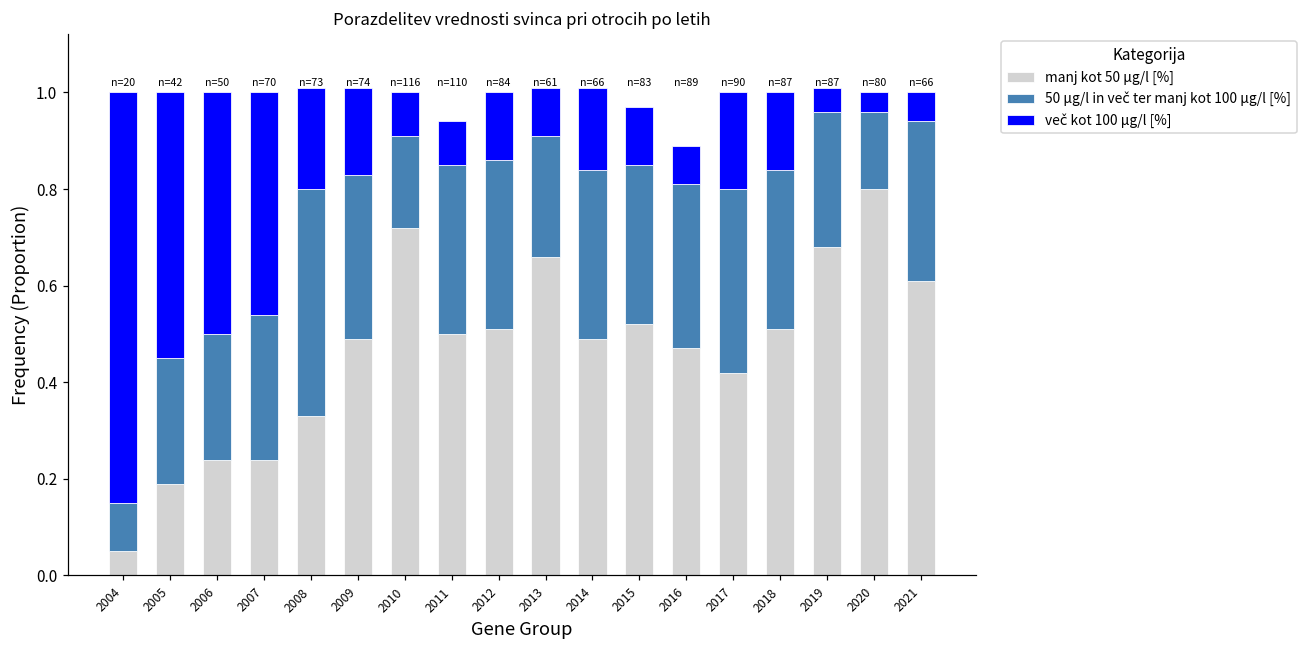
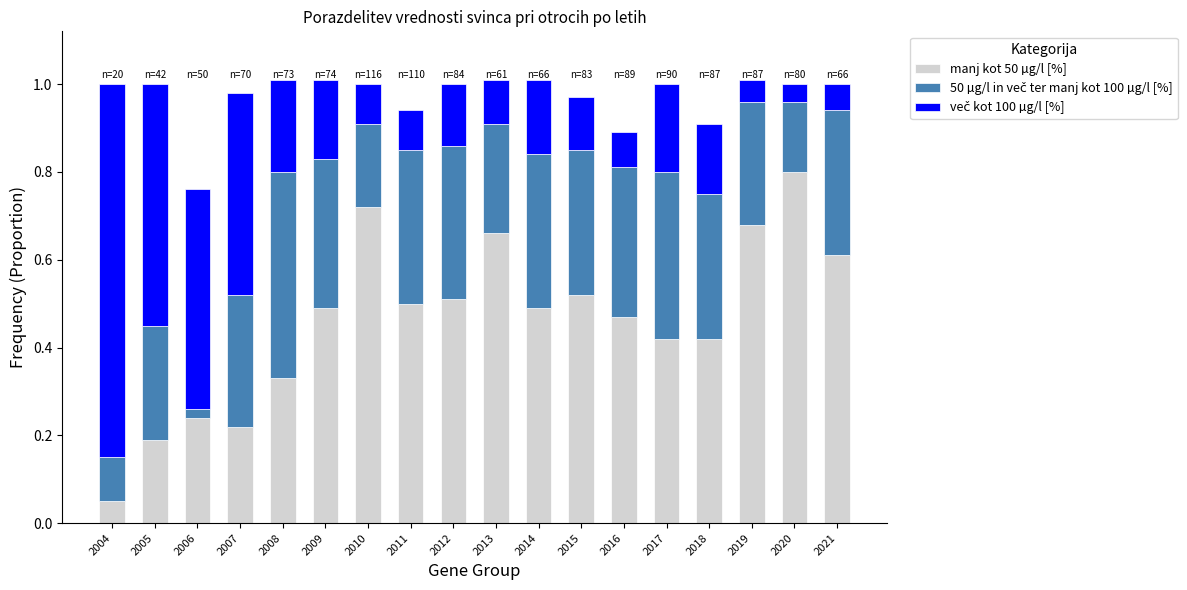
50 µg/l in več ter manj kot 100 µg/l [%], 2006: 0.26 -> 0.02
manj kot 50 µg/l [%], 2007: 0.24 -> 0.22
manj kot 50 µg/l [%], 2018: 0.51 -> 0.42
